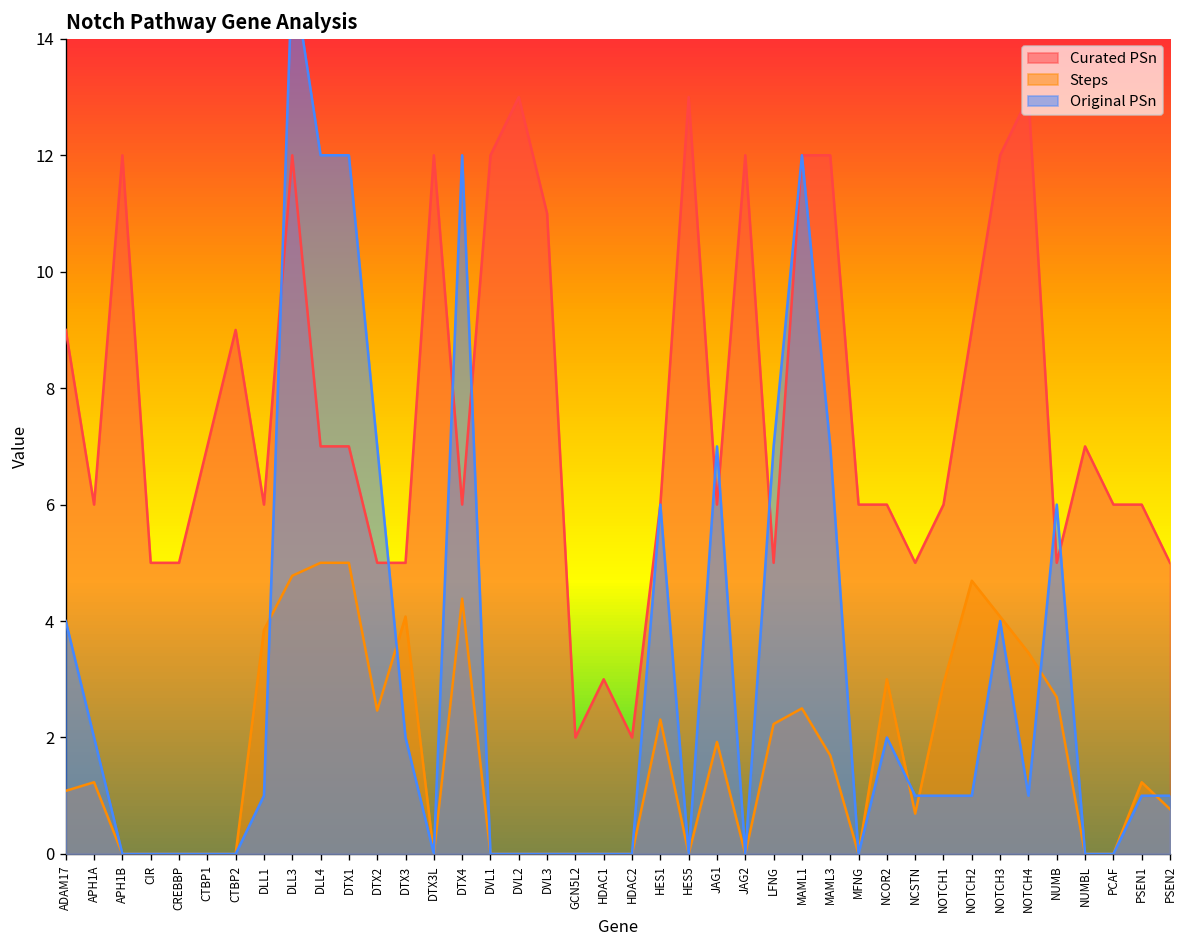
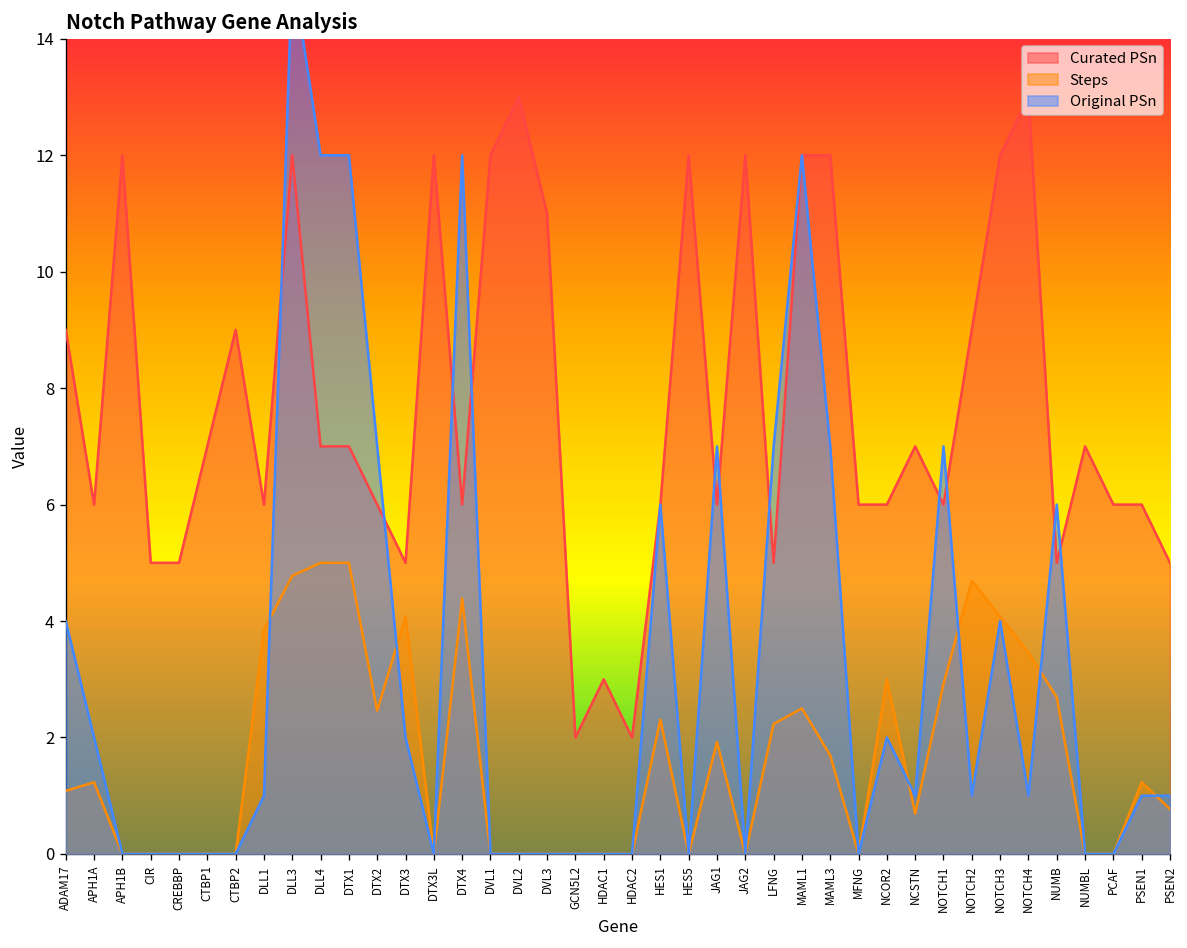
Curated PSn, DTX2: 5 -> 6
Curated PSn, HES5: 13 -> 12
Curated PSn, NCSTN: 5 -> 7
Original PSn, NOTCH1: 1 -> 7
